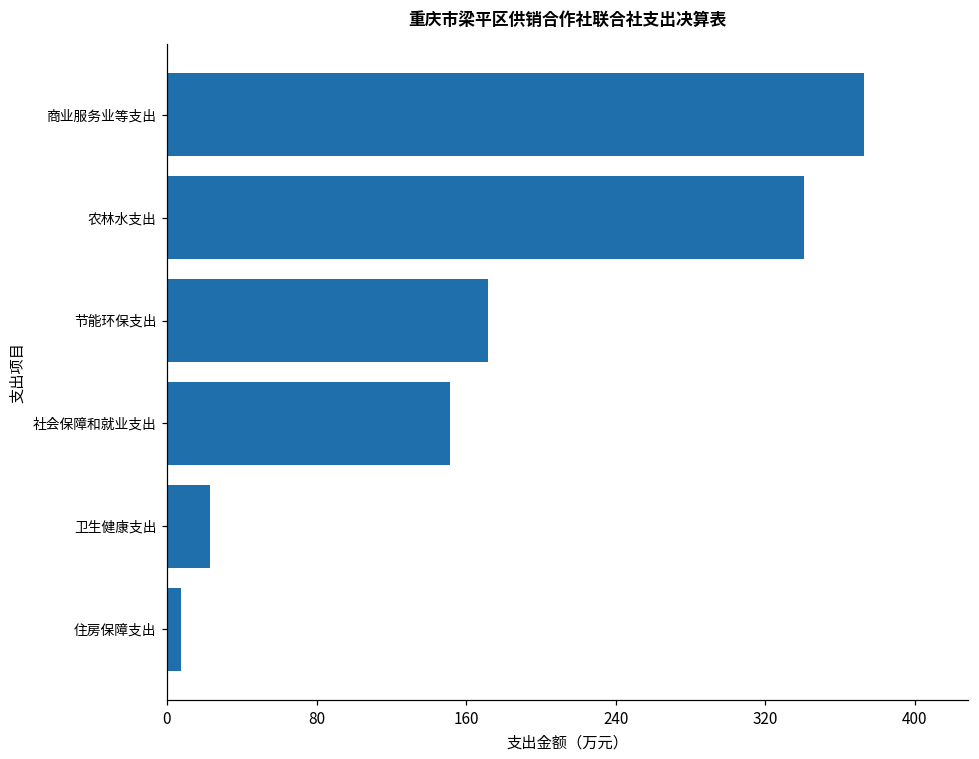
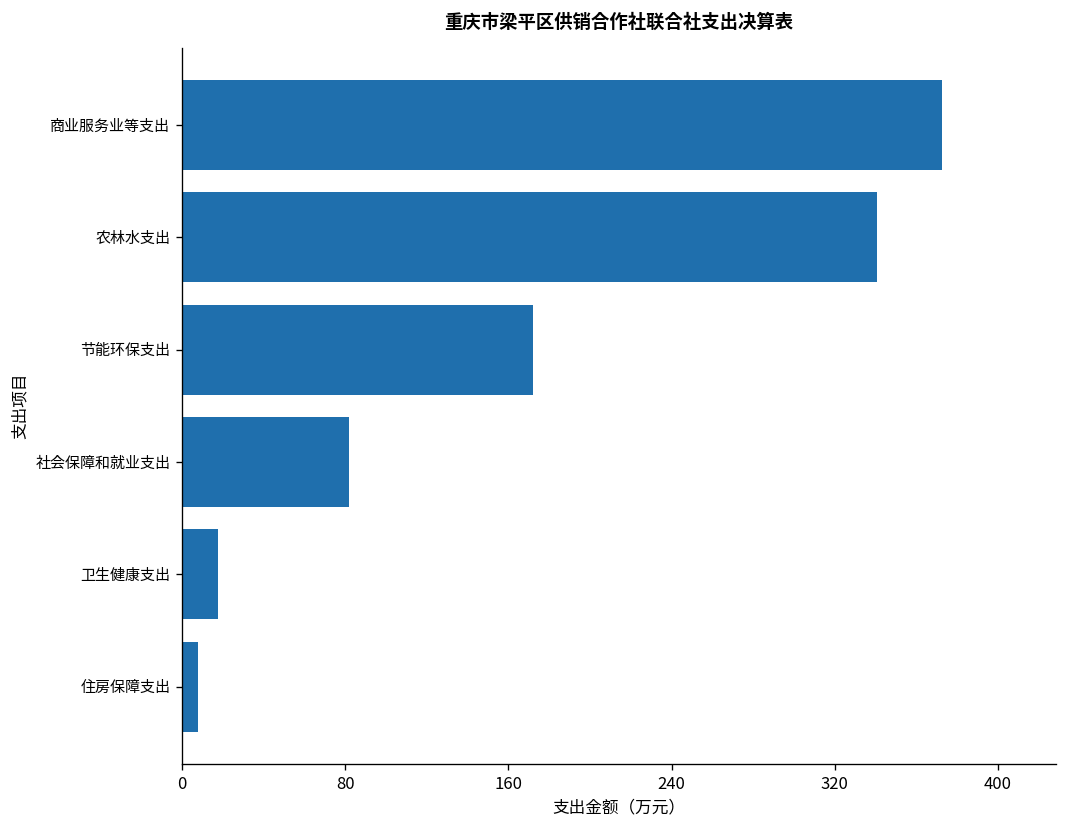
社会保障和就业支出: 151 -> 82
卫生健康支出: 23 -> 18
